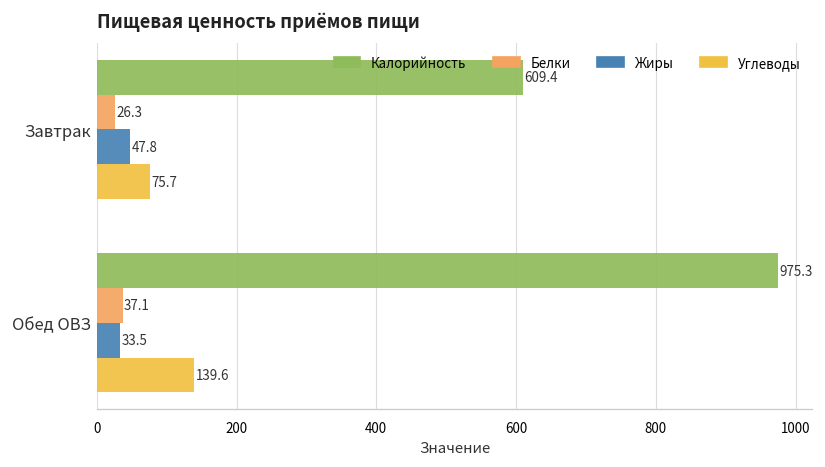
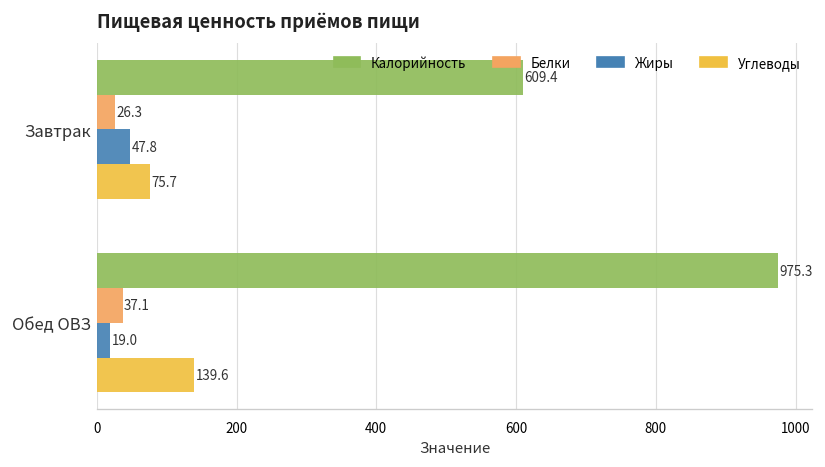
Жиры, Обед ОВЗ: 33.5 -> 19.0
